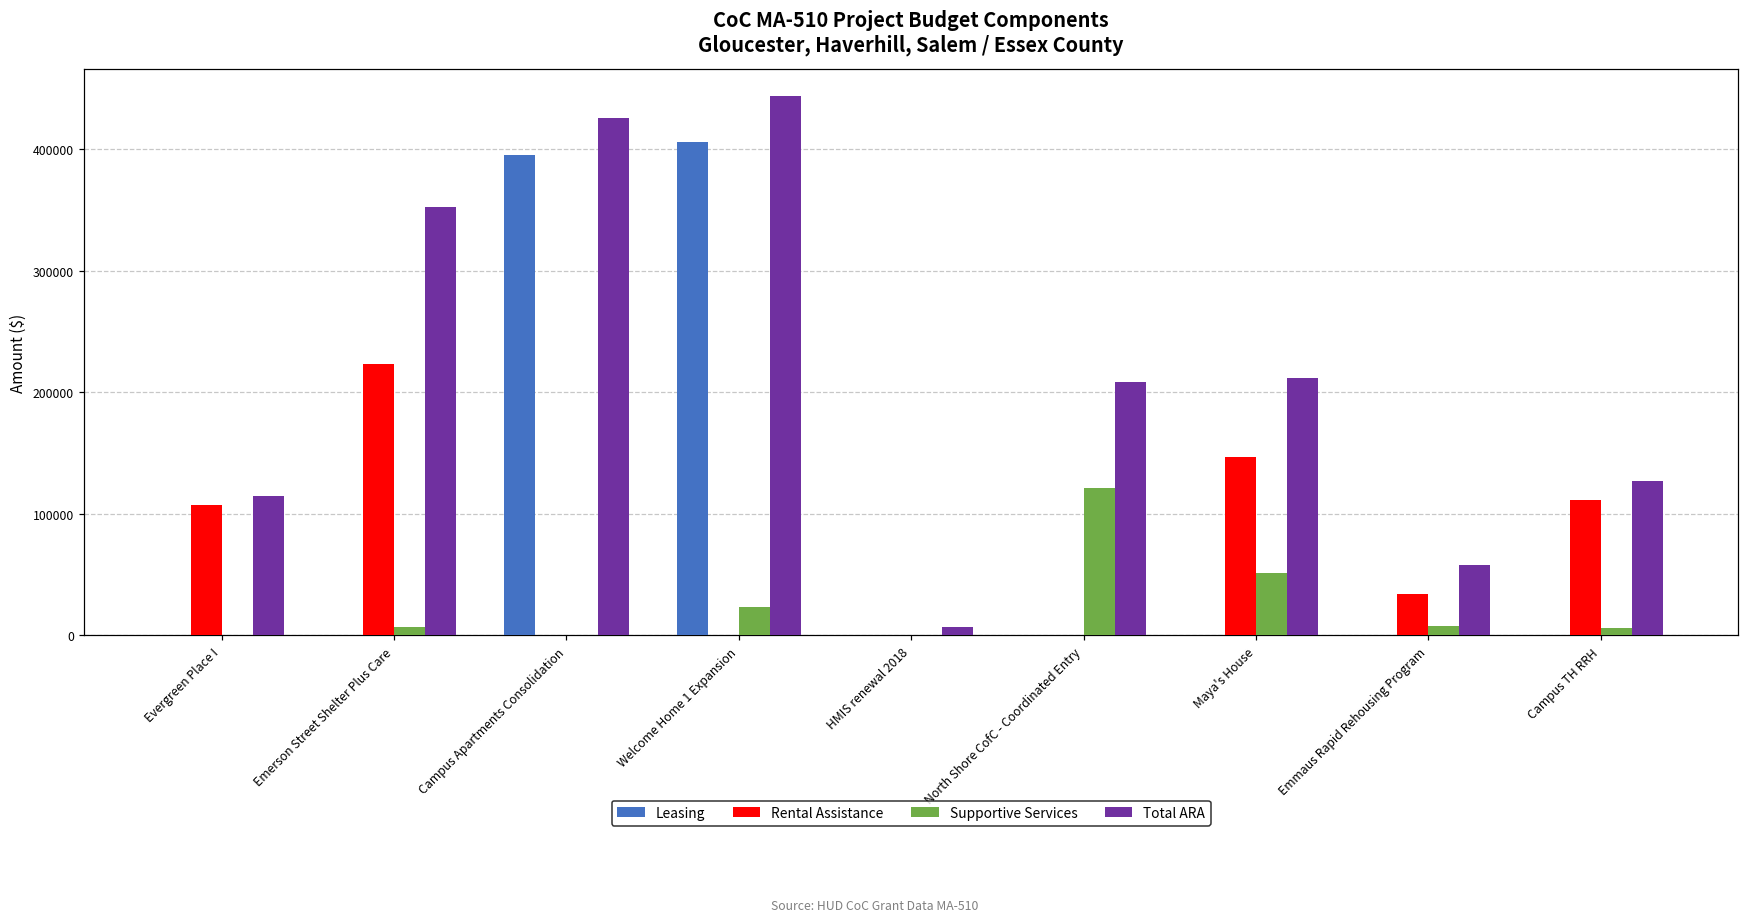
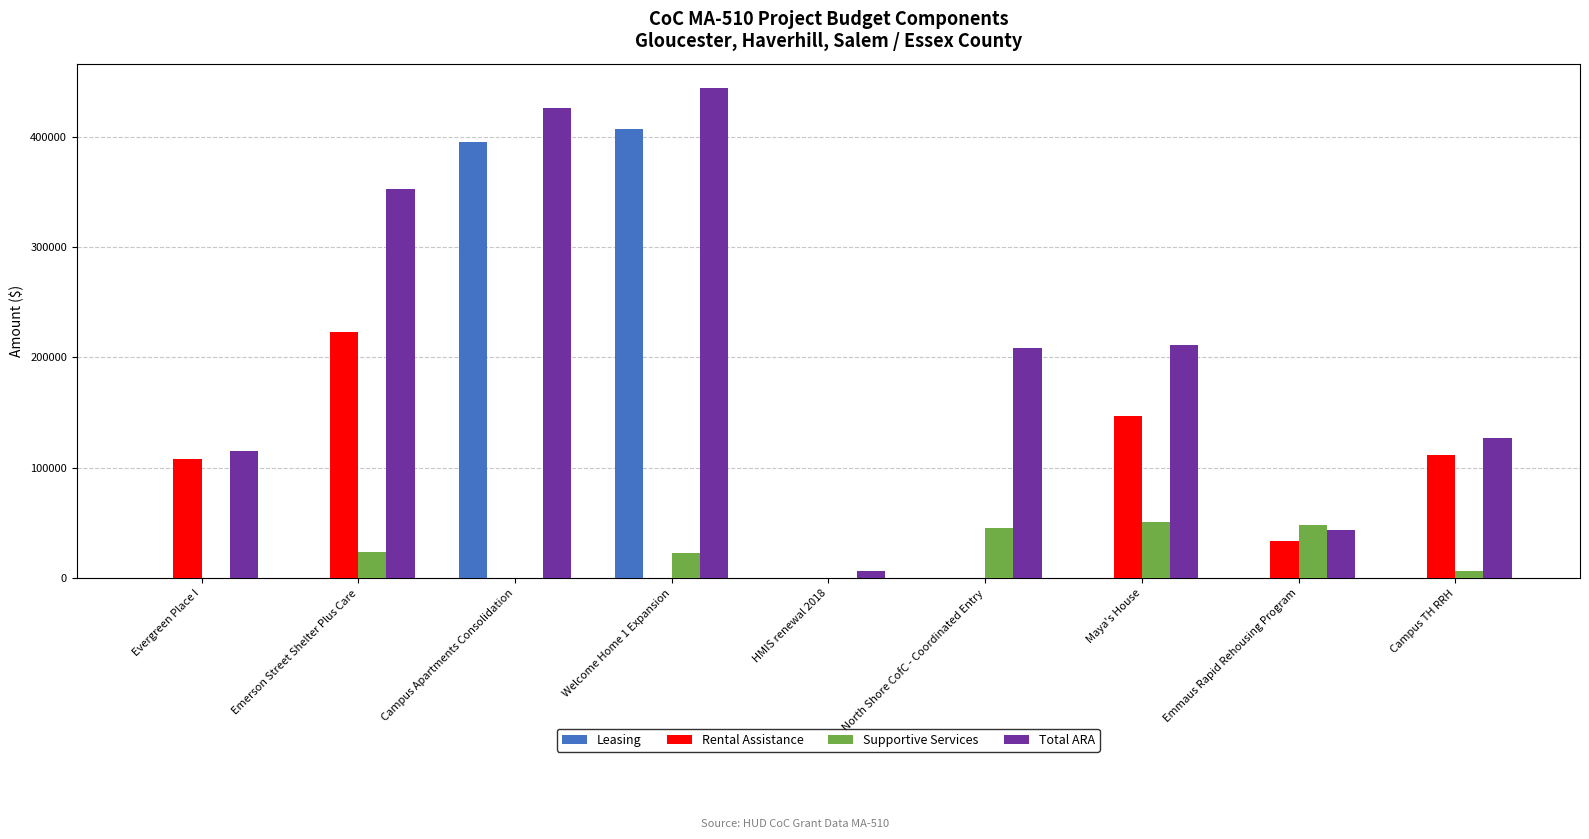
Supportive Services, Emerson Street Shelter Plus Care: 6000 -> 24000
Supportive Services, North Shore CofC - Coordinated Entry: 121000 -> 46000
Supportive Services, Emmaus Rapid Rehousing Program: 7000 -> 48000
Total ARA, Emmaus Rapid Rehousing Program: 58000 -> 44000
